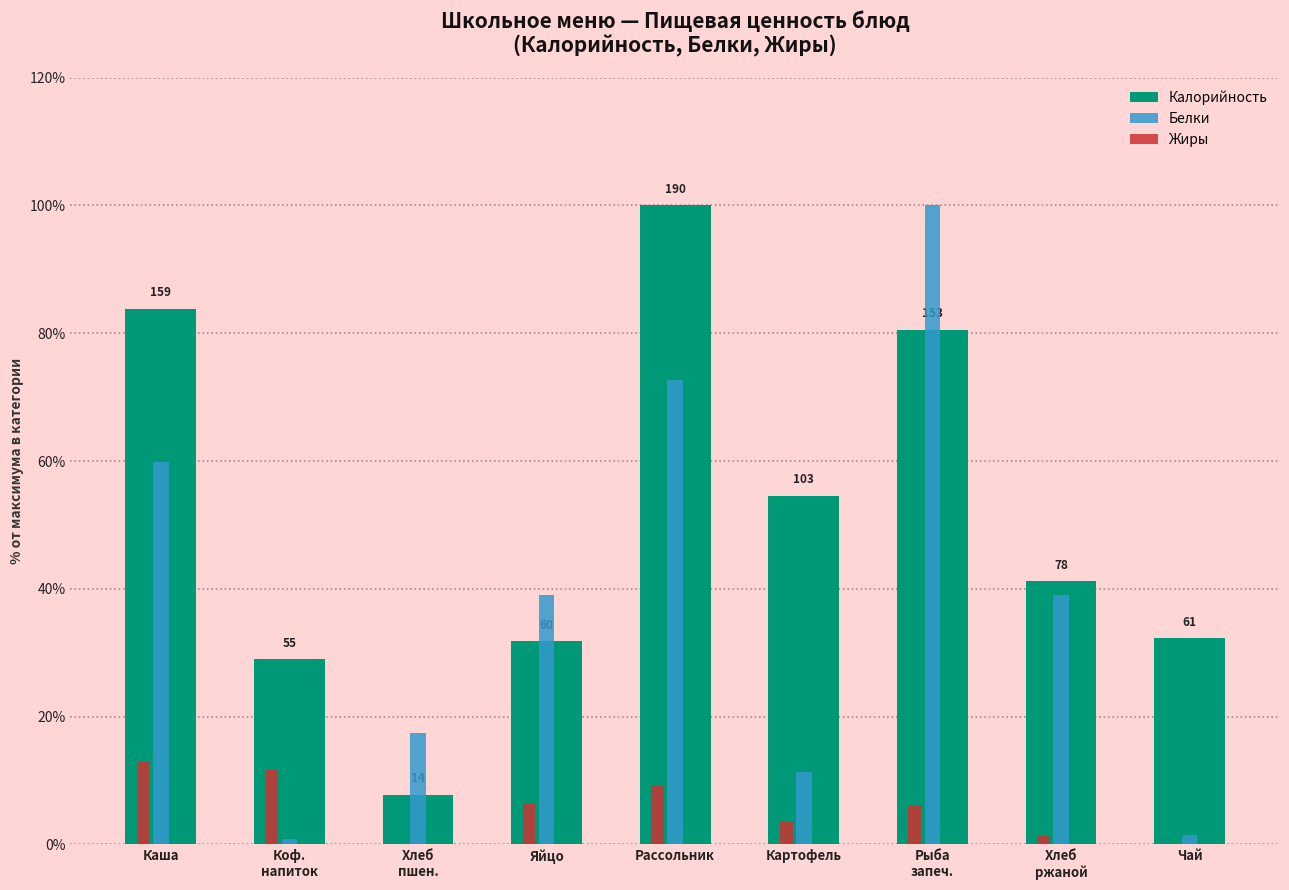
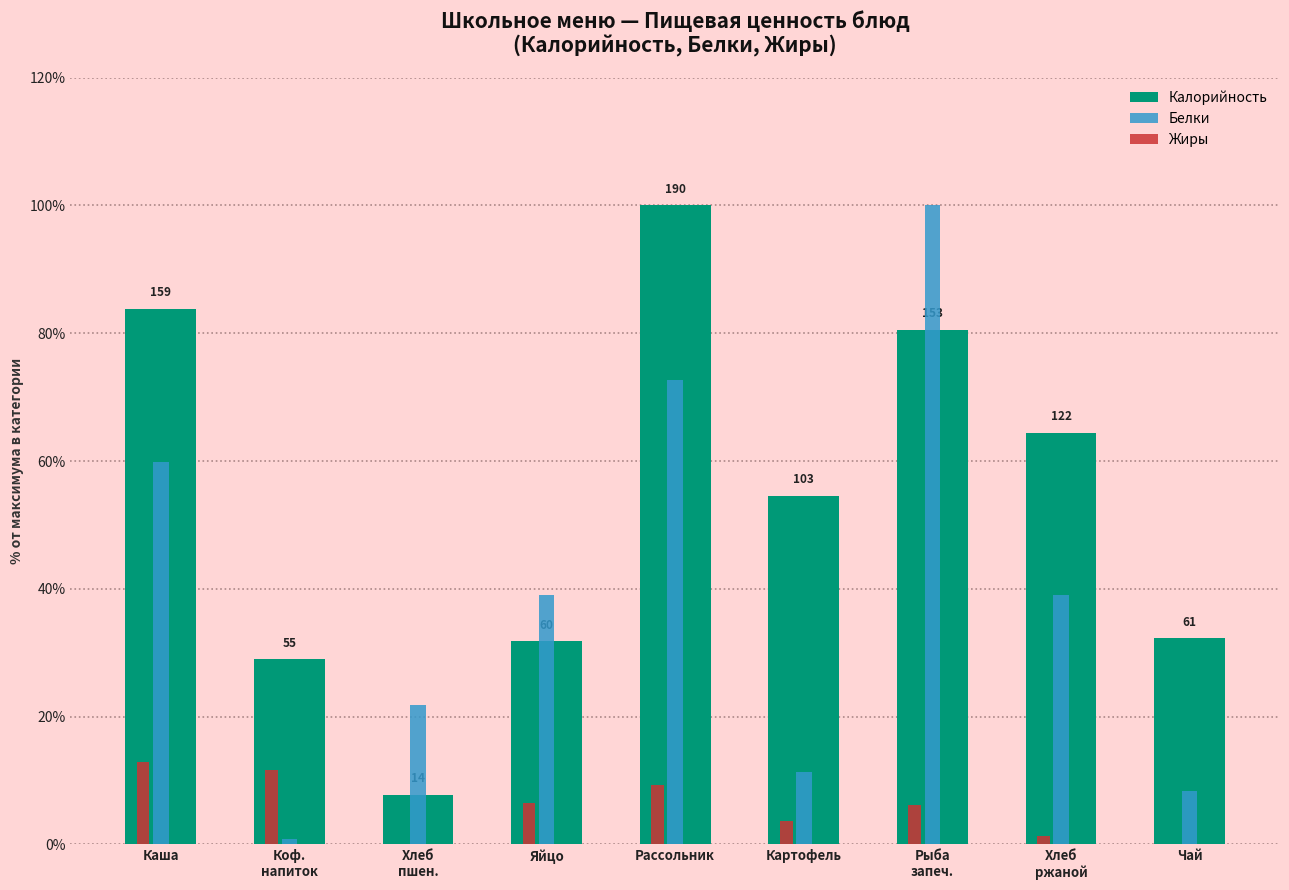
Белки, Хлеб пшен.: 17% -> 22%
Калорийность, Хлеб ржаной: 78 -> 122
Белки, Чай: 2% -> 8%
